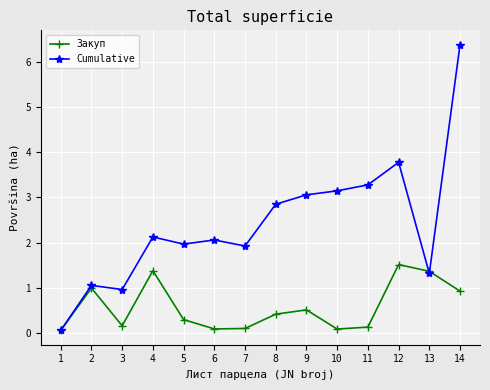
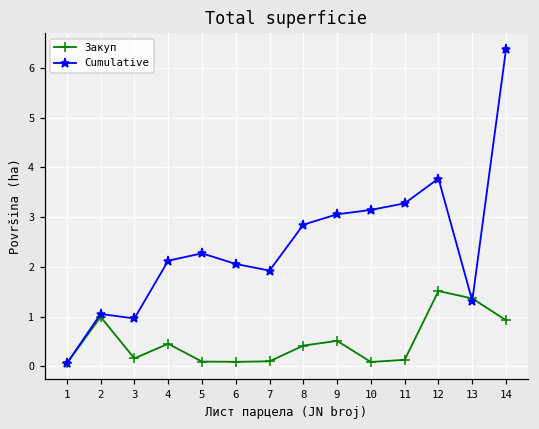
Закуп, 4: 1.4 -> 0.5
Закуп, 5: 0.3 -> 0.1
Cumulative, 5: 2.0 -> 2.3
